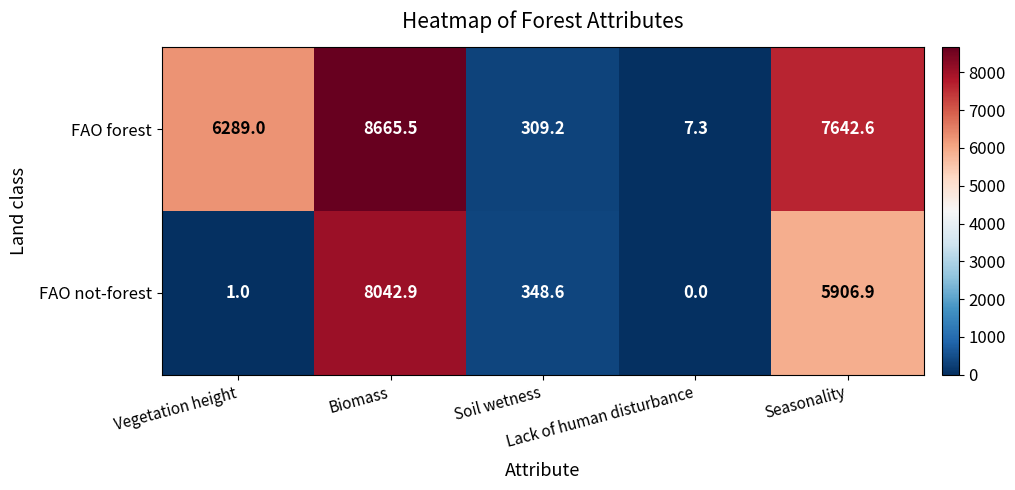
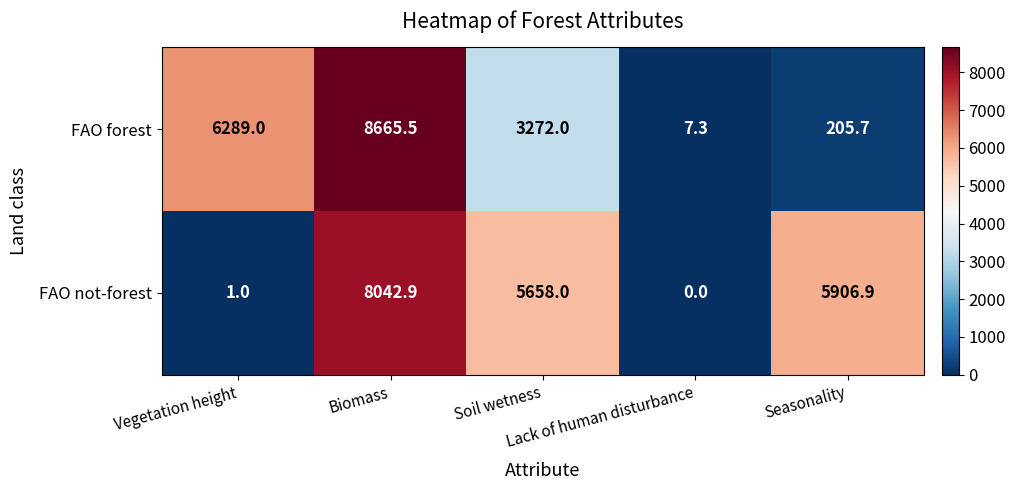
FAO forest, Soil wetness: 309.2 -> 3272.0
FAO forest, Seasonality: 7642.6 -> 205.7
FAO not-forest, Soil wetness: 348.6 -> 5658.0
